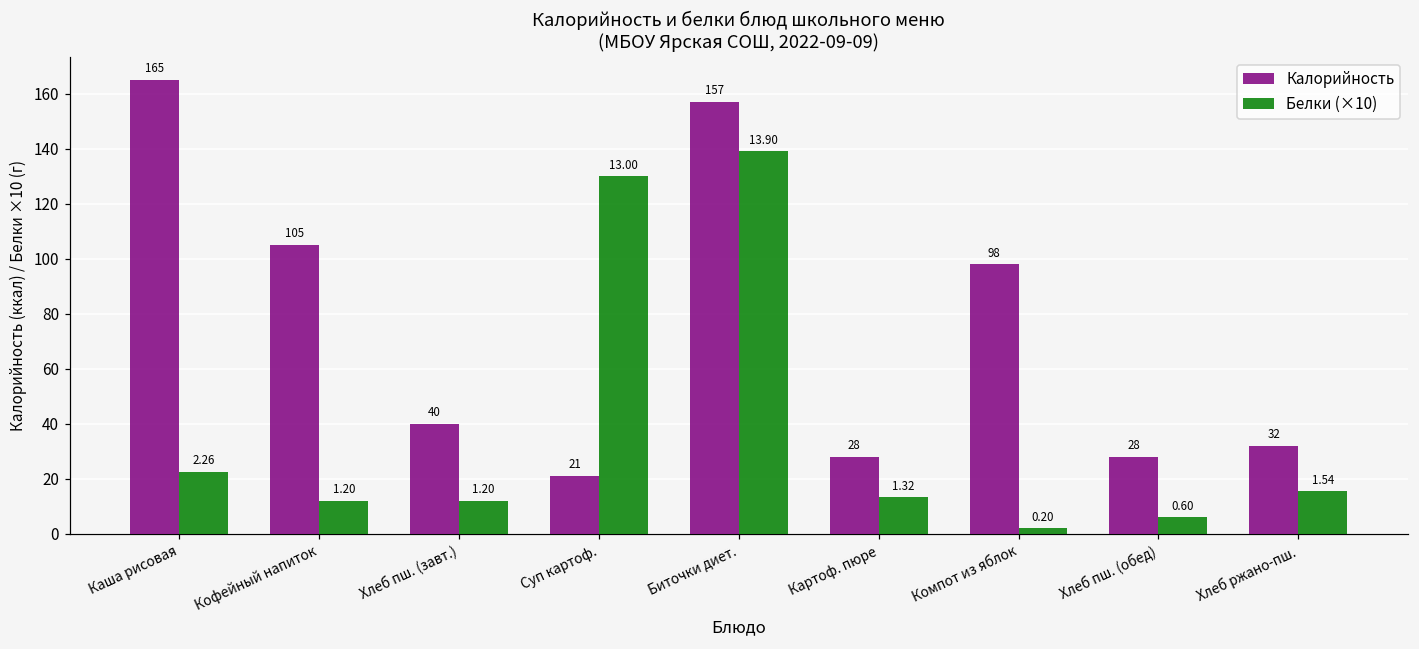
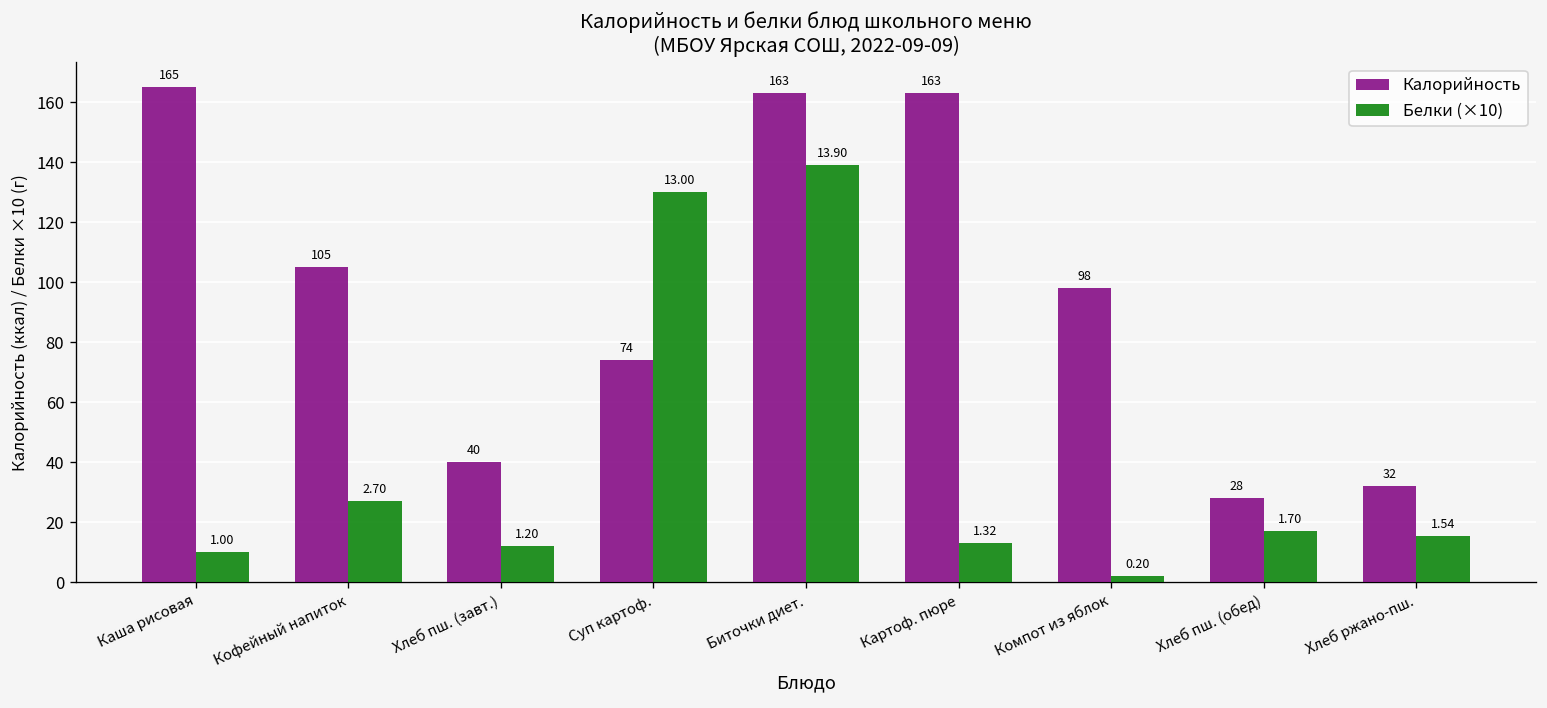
Белки (×10), Каша рисовая: 2.26 -> 1.00
Белки (×10), Кофейный напиток: 1.20 -> 2.70
Калорийность, Суп картоф.: 21 -> 74
Калорийность, Биточки диет.: 157 -> 163
Калорийность, Картоф. пюре: 28 -> 163
Белки (×10), Хлеб пш. (обед): 0.60 -> 1.70
